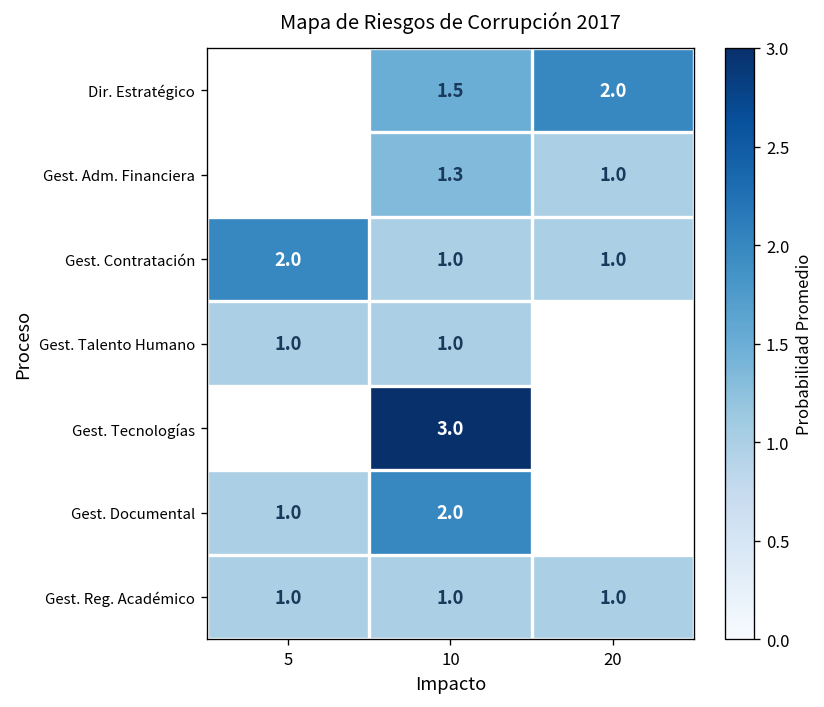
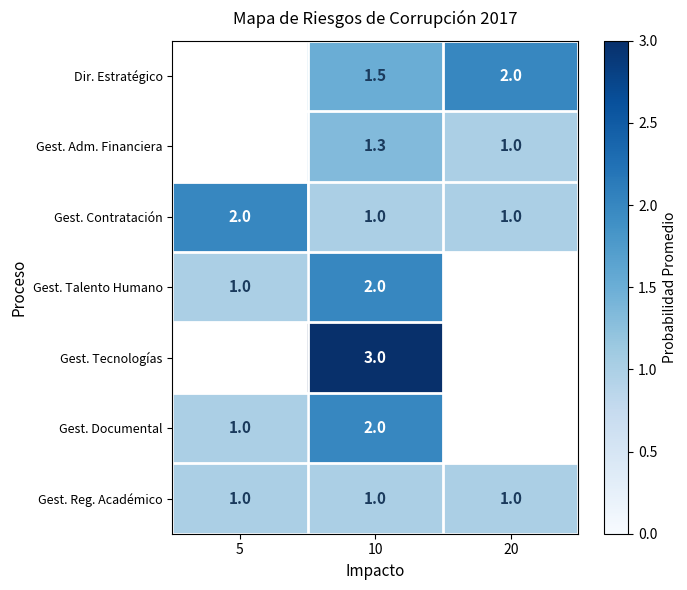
Gest. Talento Humano, 10: 1.0 -> 2.0
